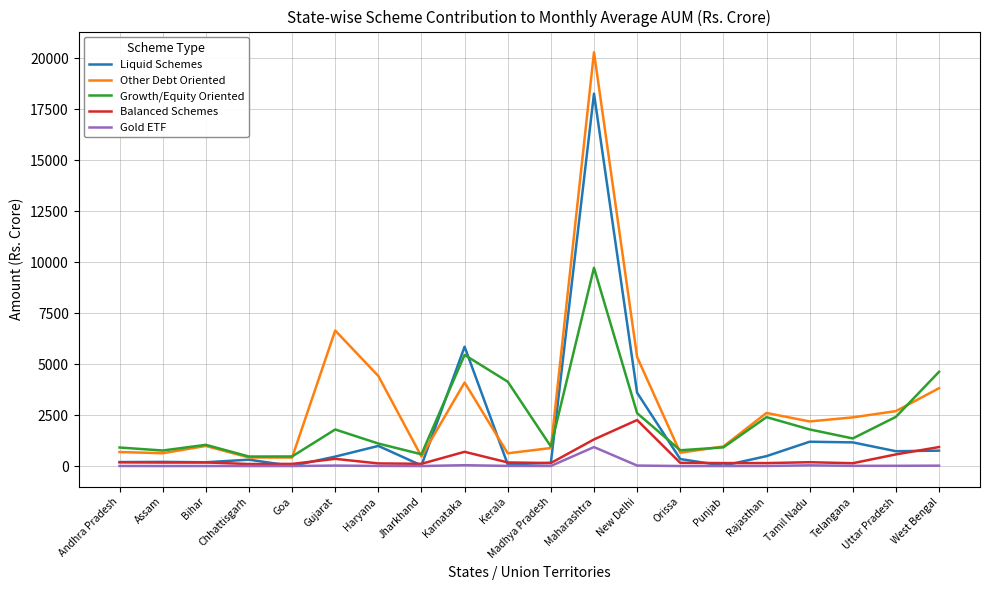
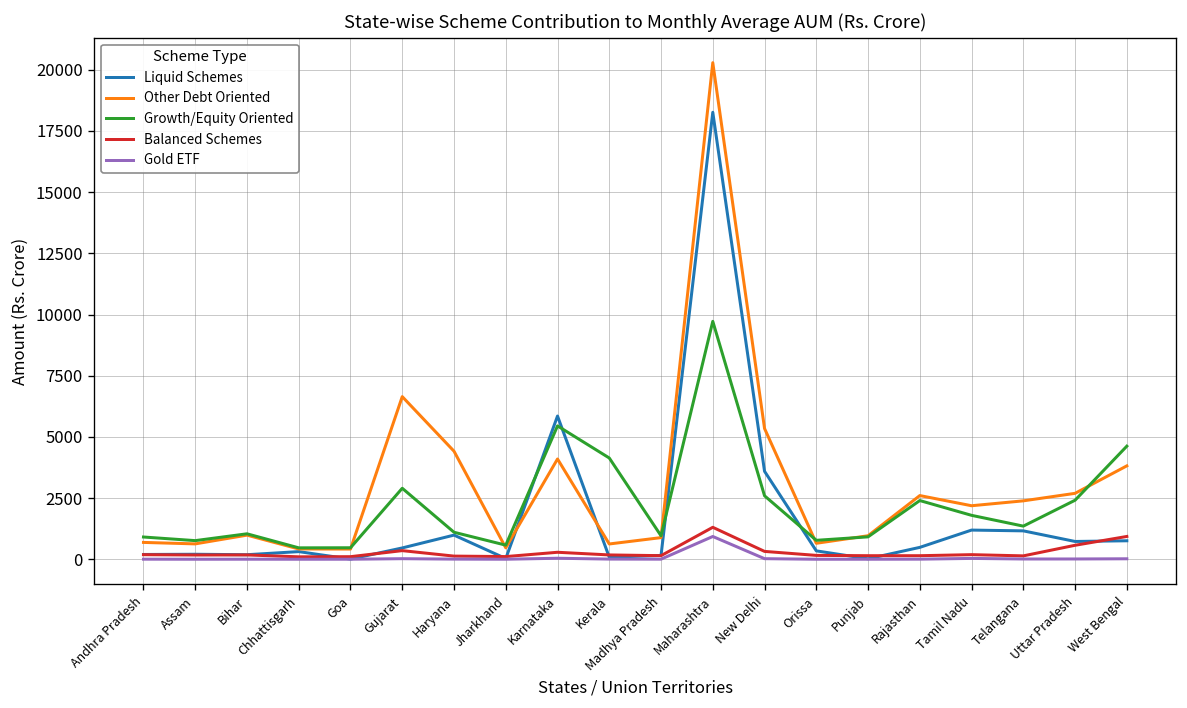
Growth/Equity Oriented, Gujarat: 1800 -> 2900
Balanced Schemes, Karnataka: 700 -> 300
Balanced Schemes, New Delhi: 2300 -> 300
